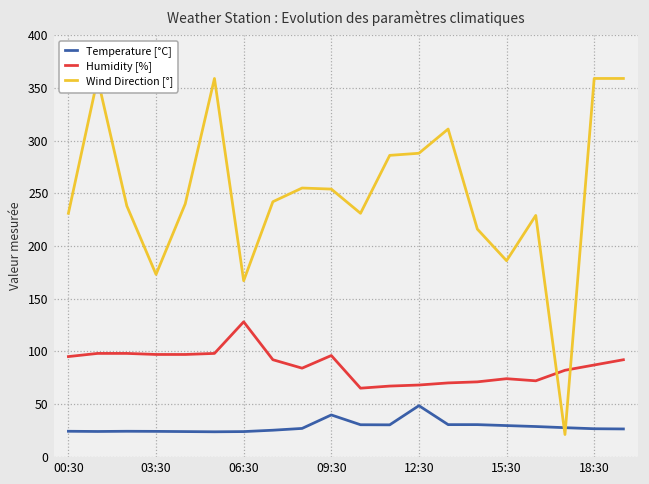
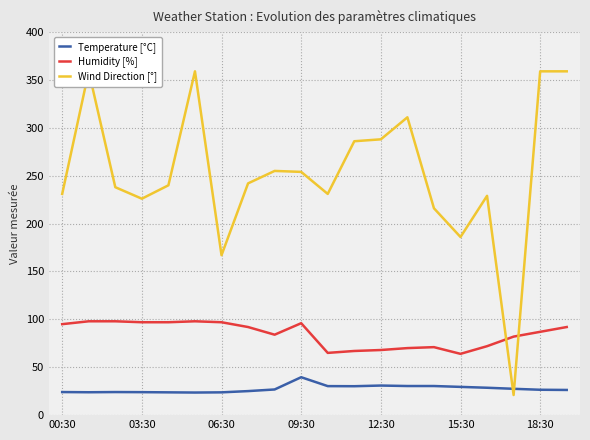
Wind Direction [°], 03:30: 170 -> 230
Humidity [%], 06:30: 130 -> 100
Temperature [°C], 12:30: 50 -> 30
Humidity [%], 15:30: 70 -> 60
